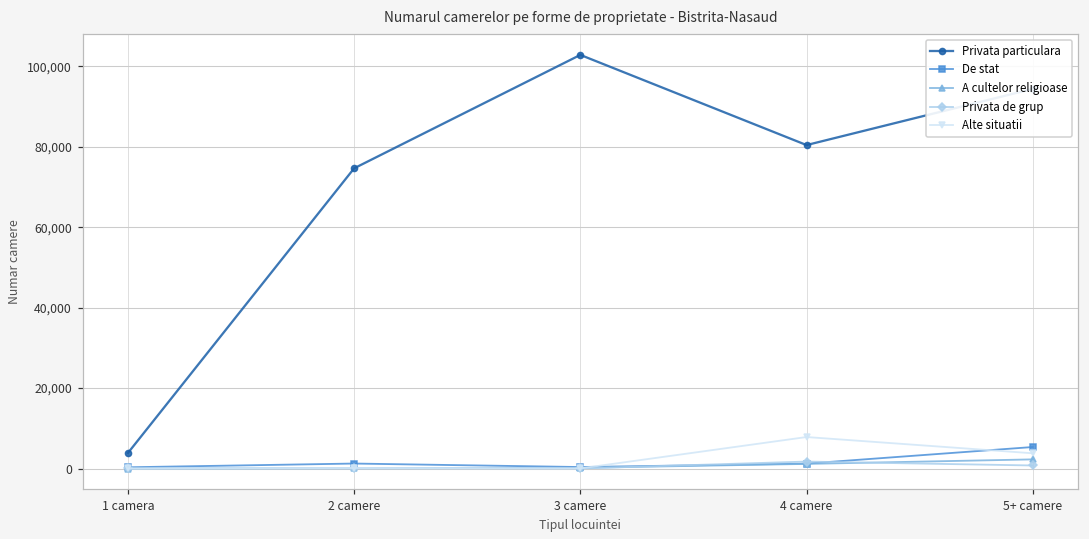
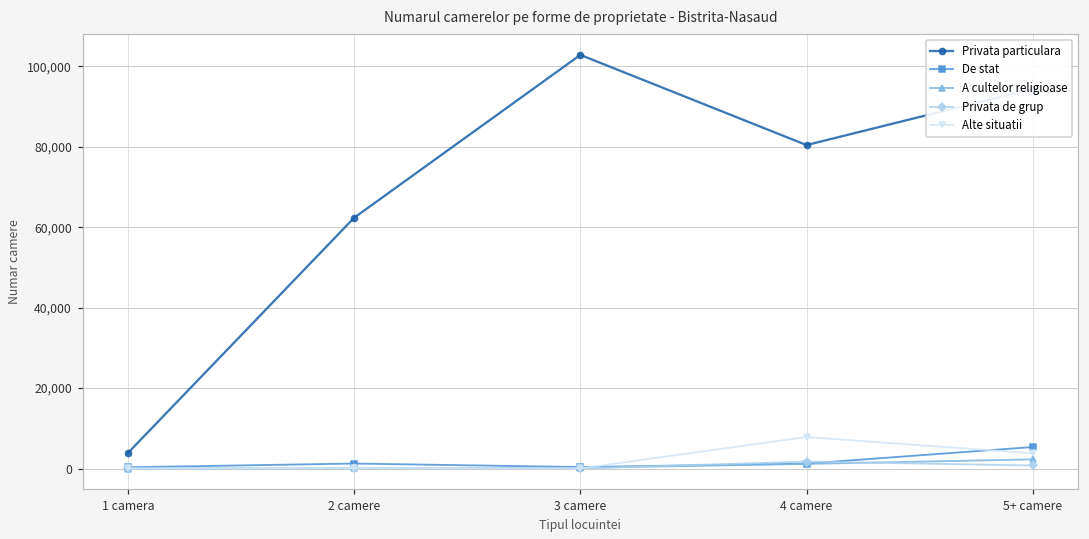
Privata particulara, 2 camere: 75,000 -> 62,000
